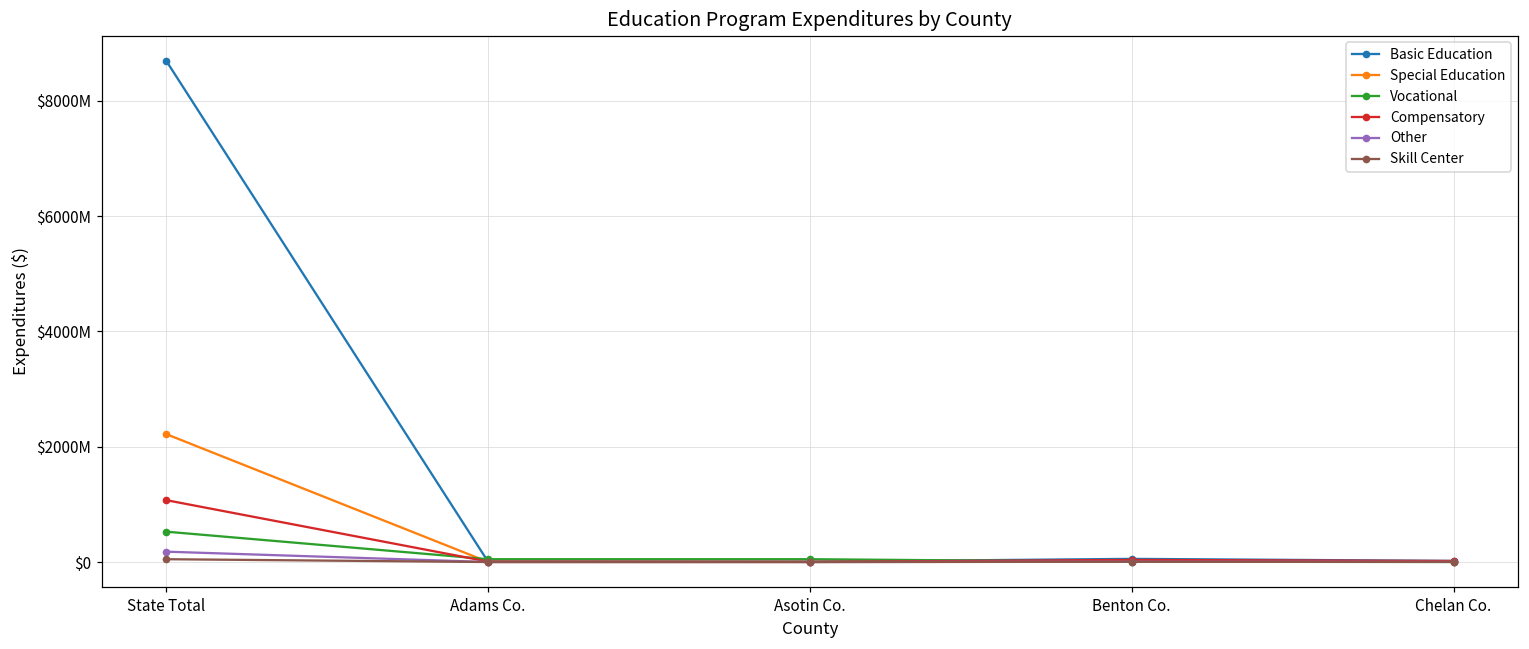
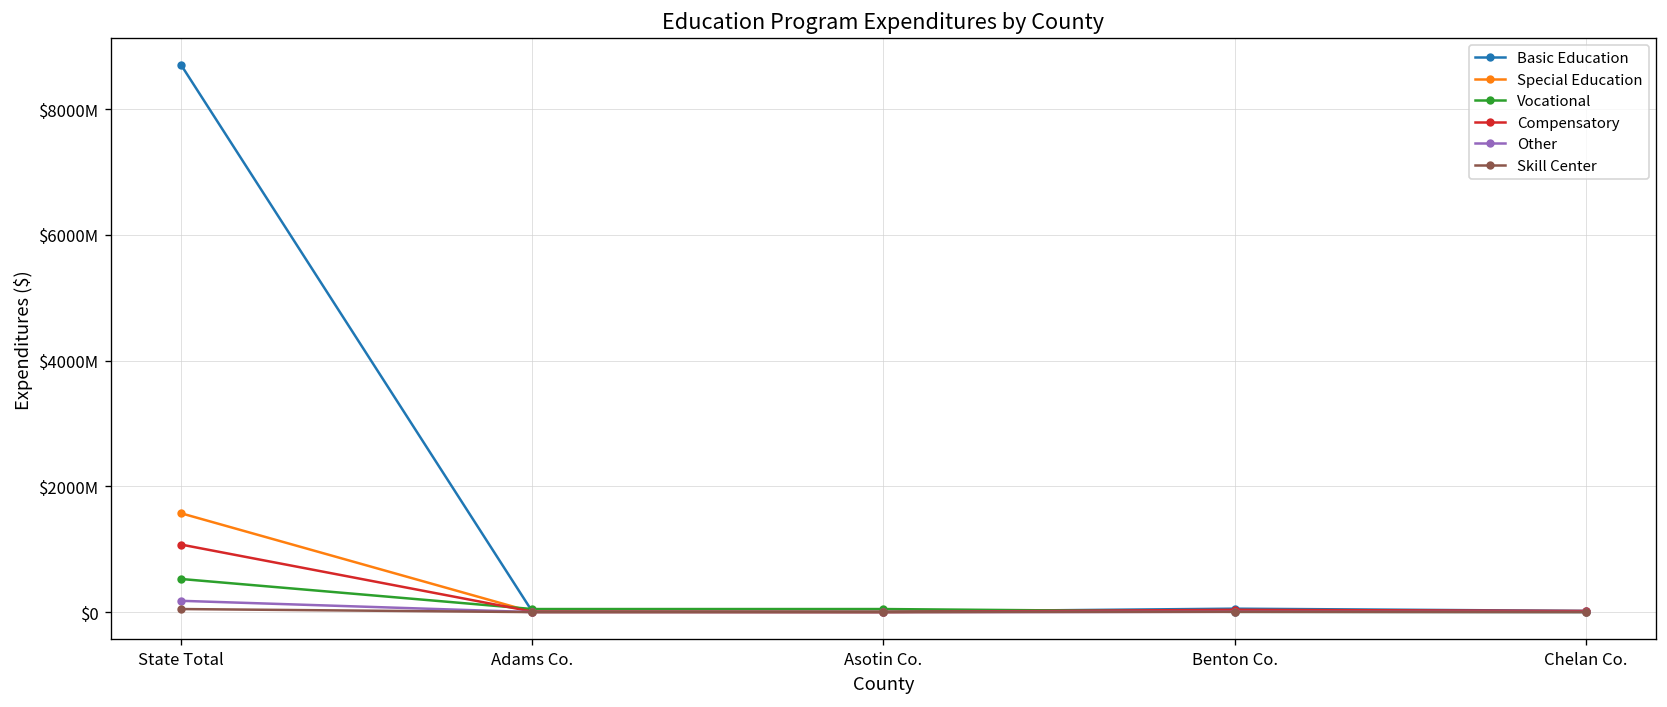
Special Education, State Total: $2200000000 -> $1600000000
